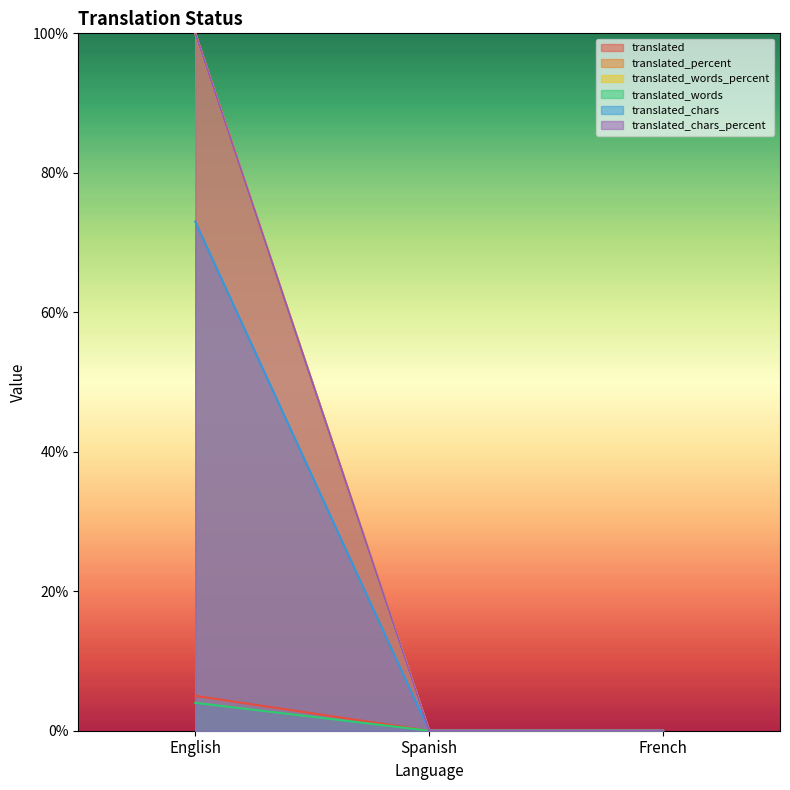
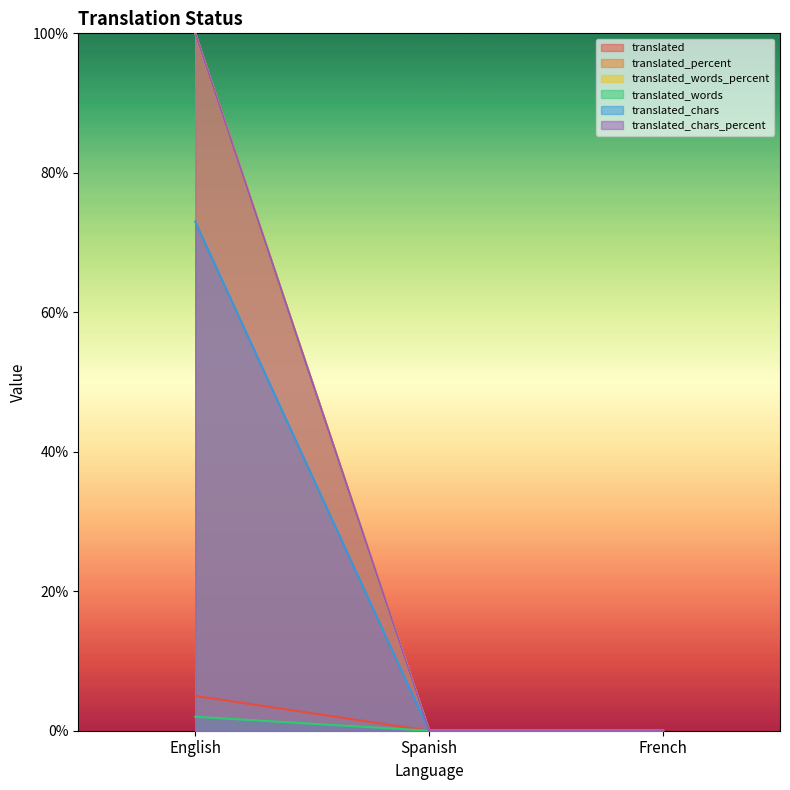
translated_words, English: 4% -> 2%
